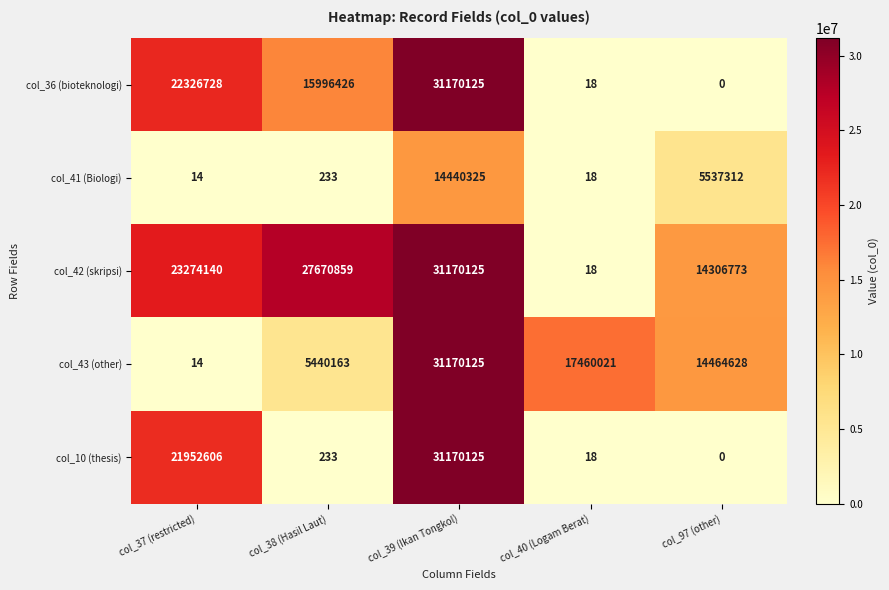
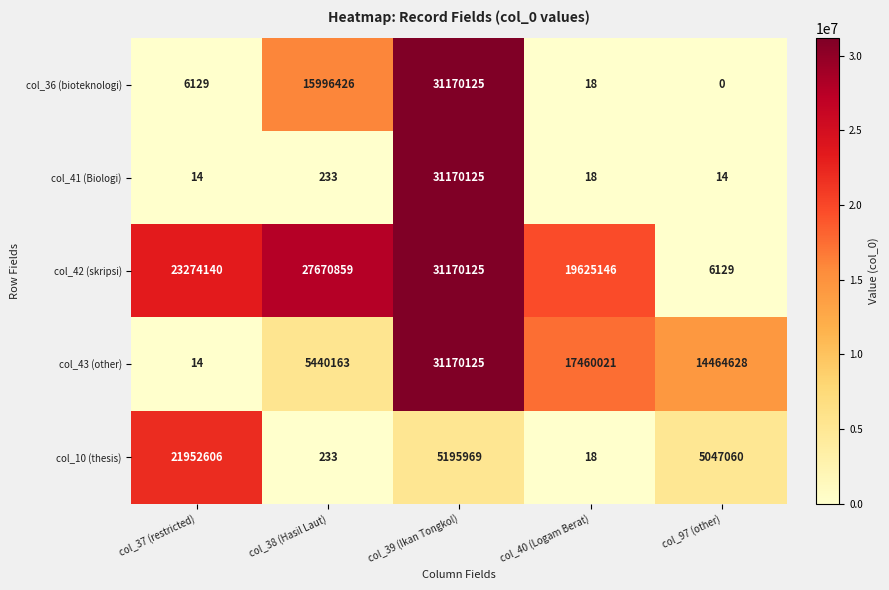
col_36 (bioteknologi), col_37 (restricted): 22326728 -> 6129
col_41 (Biologi), col_39 (Ikan Tongkol): 14440325 -> 31170125
col_41 (Biologi), col_97 (other): 5537312 -> 14
col_42 (skripsi), col_40 (Logam Berat): 18 -> 19625146
col_42 (skripsi), col_97 (other): 14306773 -> 6129
col_10 (thesis), col_39 (Ikan Tongkol): 31170125 -> 5195969
col_10 (thesis), col_97 (other): 0 -> 5047060
